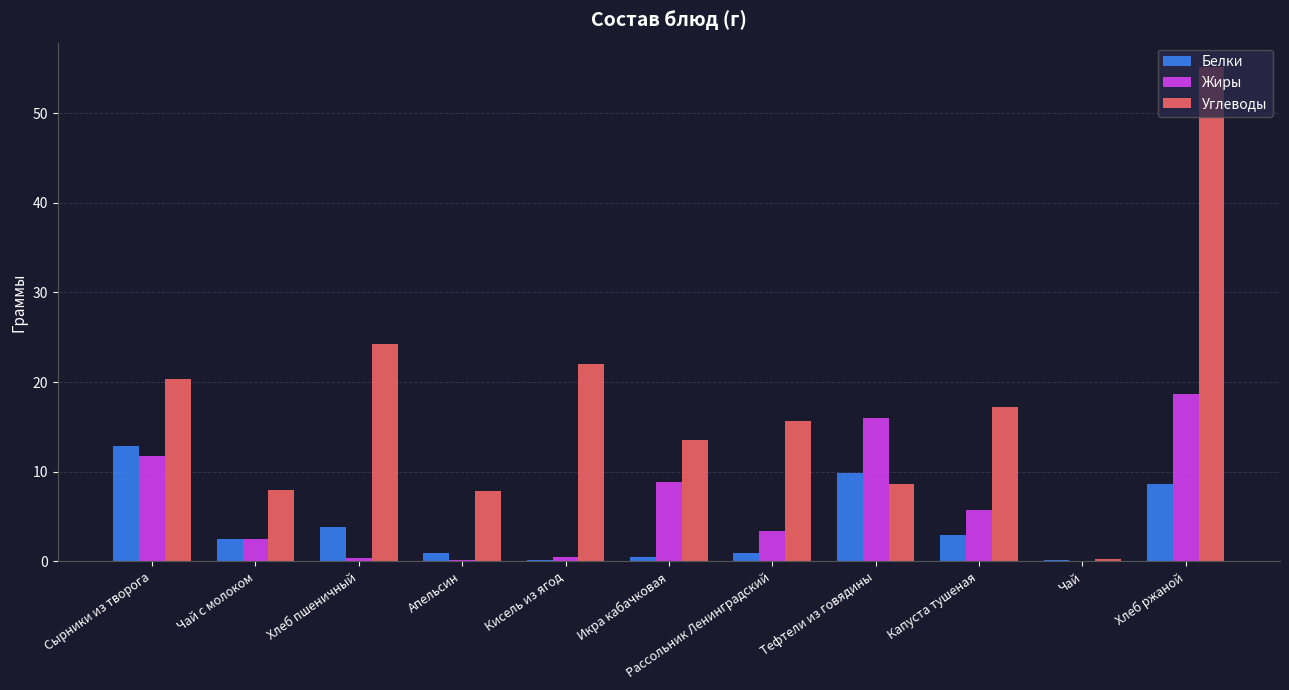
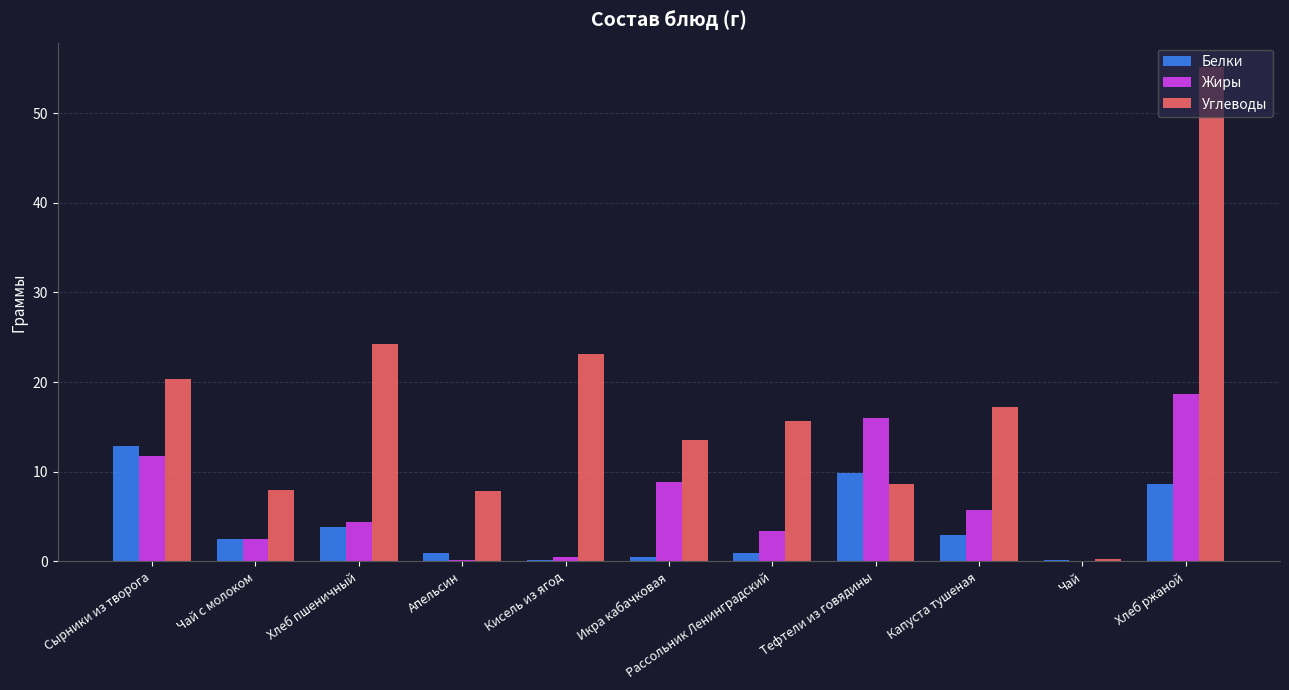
Жиры, Хлеб пшеничный: 0 -> 4
Углеводы, Кисель из ягод: 22 -> 23
